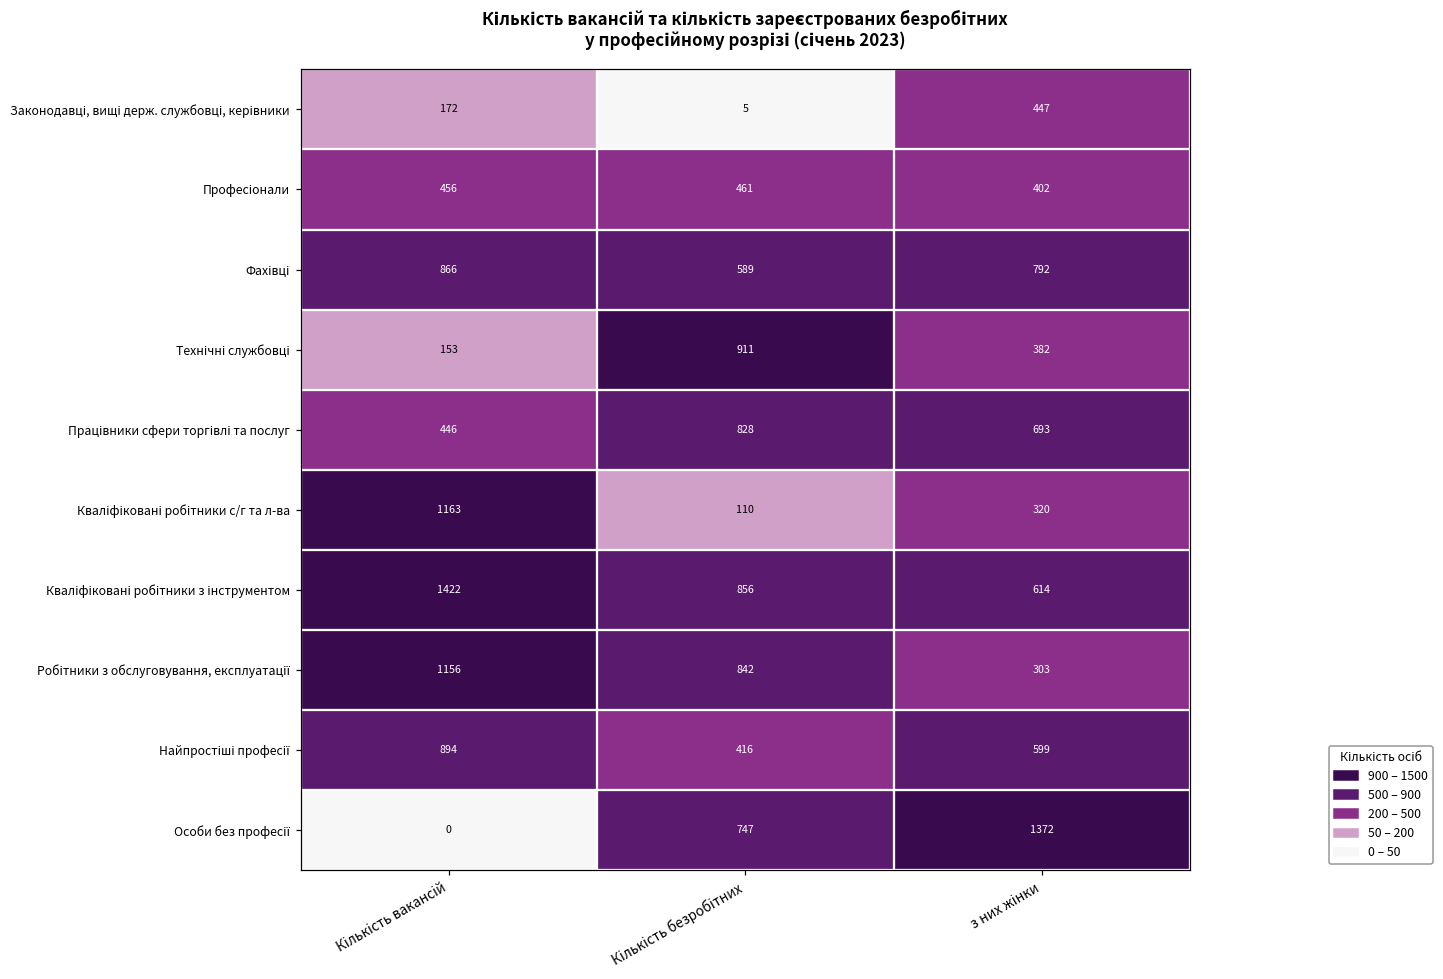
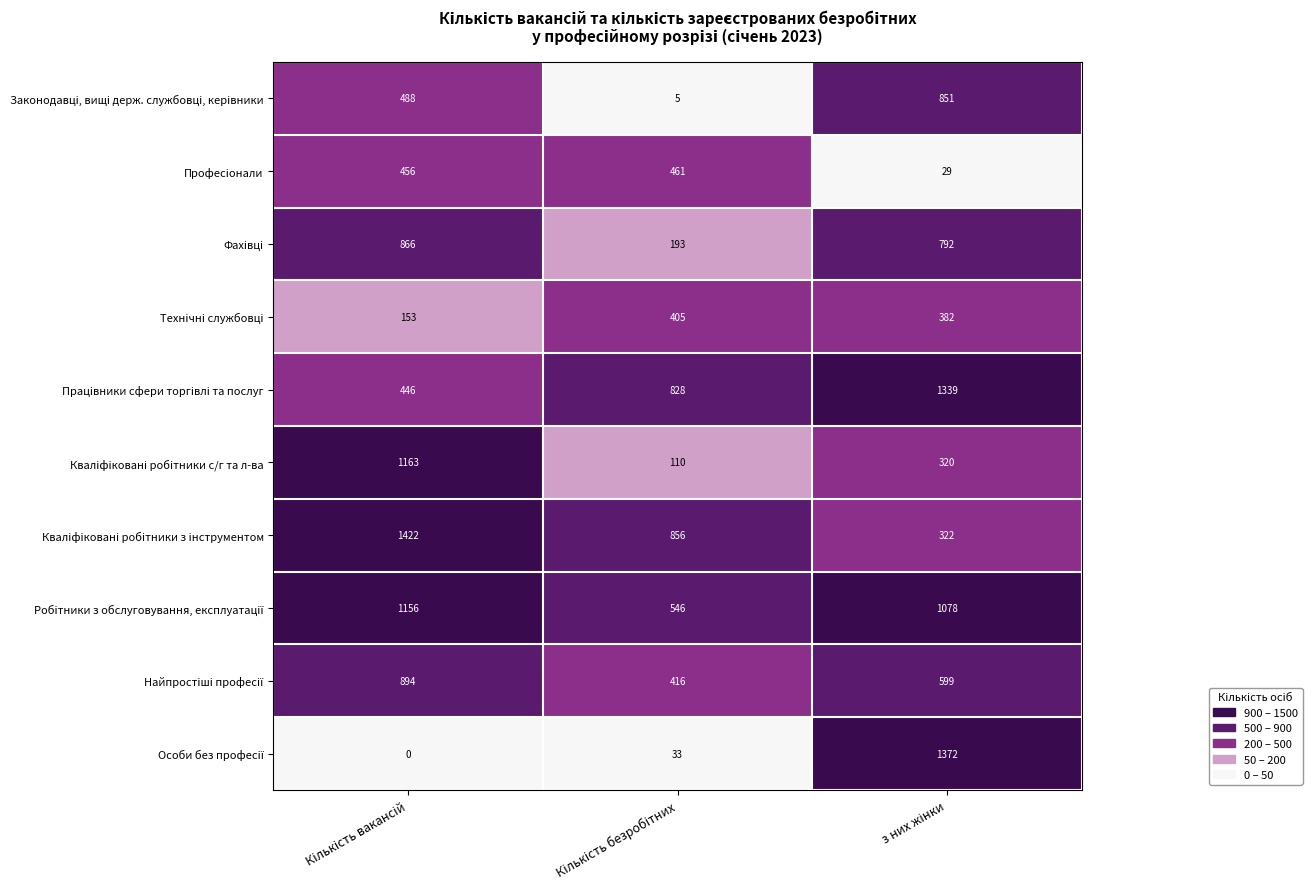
Законодавці, вищі держ. службовці, керівники, Кількість вакансій: 172 -> 488
Законодавці, вищі держ. службовці, керівники, з них жінки: 447 -> 851
Професіонали, з них жінки: 402 -> 29
Фахівці, Кількість безробітних: 589 -> 193
Технічні службовці, Кількість безробітних: 911 -> 405
Працівники сфери торгівлі та послуг, з них жінки: 693 -> 1339
Кваліфіковані робітники з інструментом, з них жінки: 614 -> 322
Робітники з обслуговування, експлуатації, Кількість безробітних: 842 -> 546
Робітники з обслуговування, експлуатації, з них жінки: 303 -> 1078
Особи без професії, Кількість безробітних: 747 -> 33
